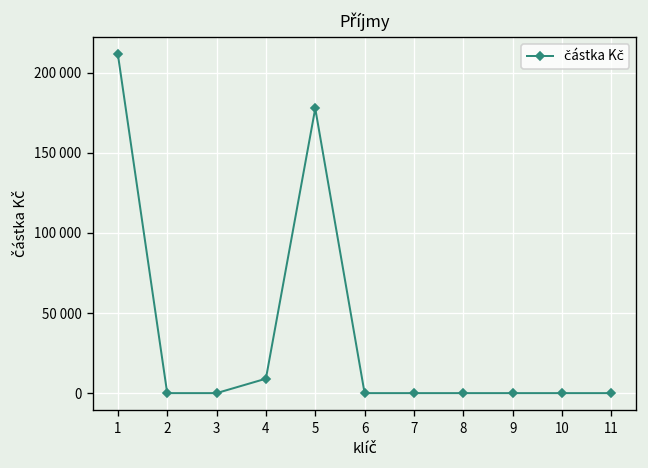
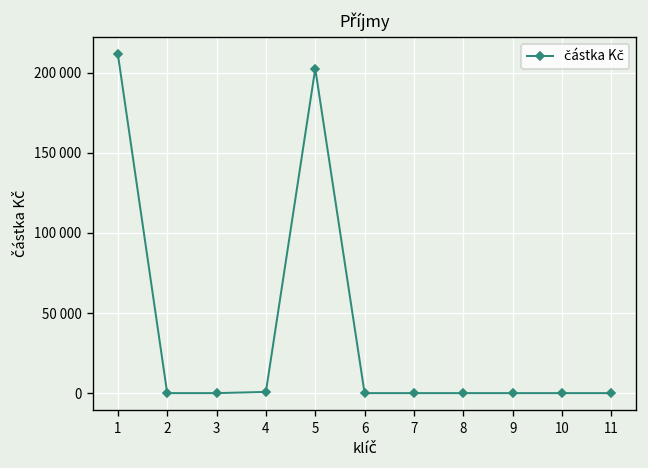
4: 9000 -> 1000
5: 178000 -> 203000
